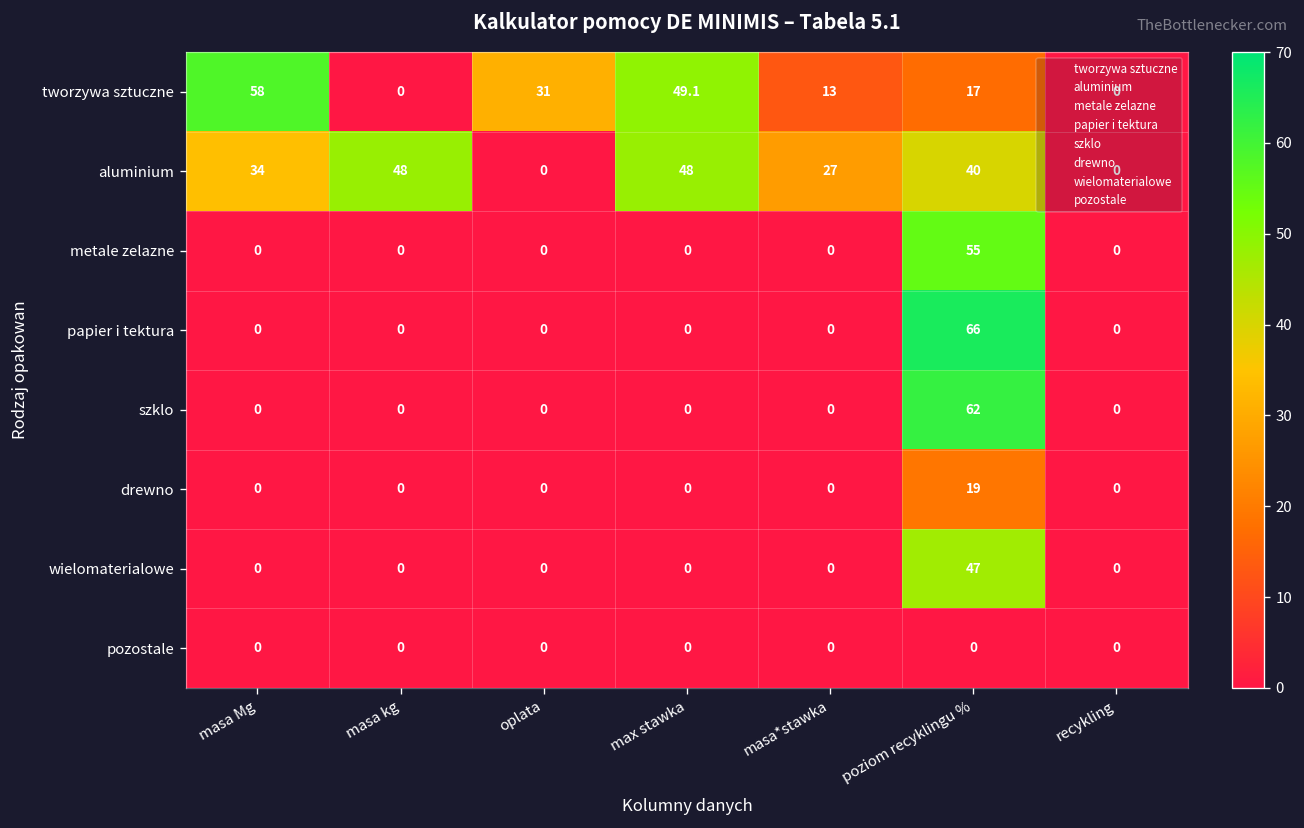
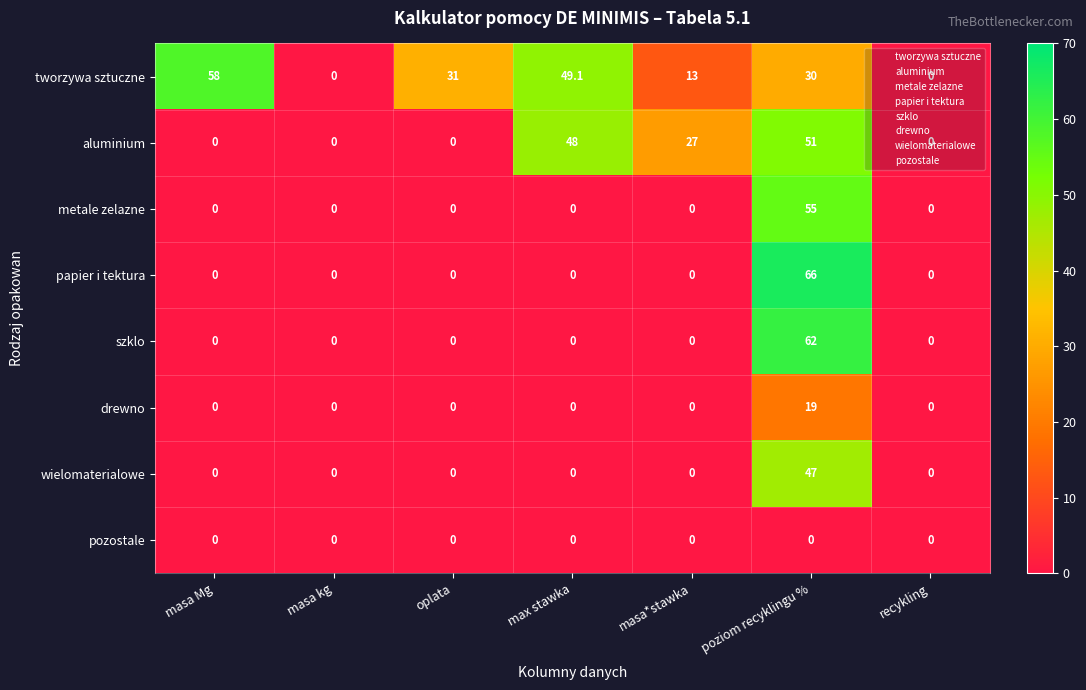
tworzywa sztuczne, poziom recyklingu %: 17 -> 30
aluminium, masa Mg: 34 -> 0
aluminium, masa kg: 48 -> 0
aluminium, poziom recyklingu %: 40 -> 51
